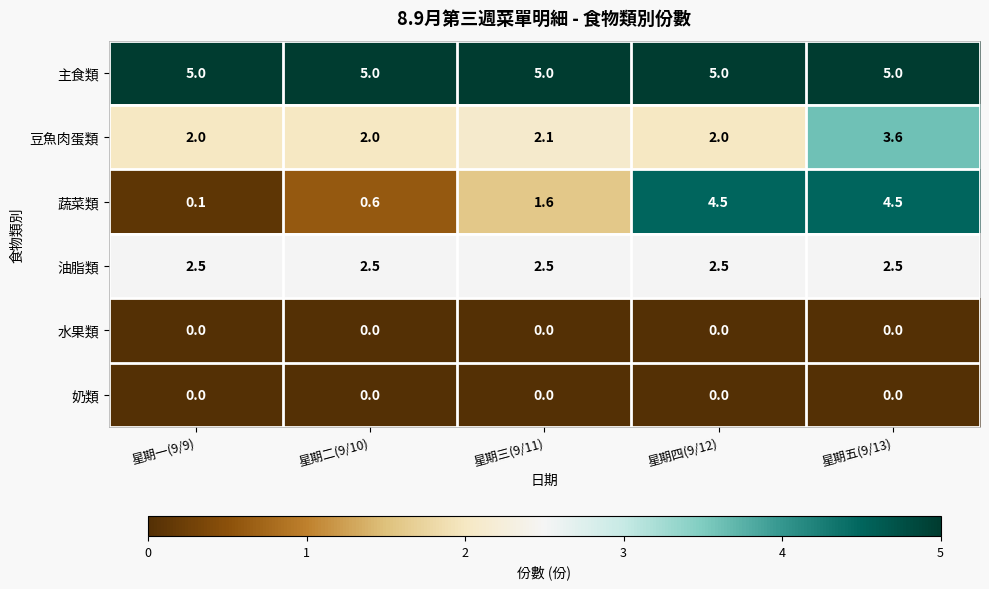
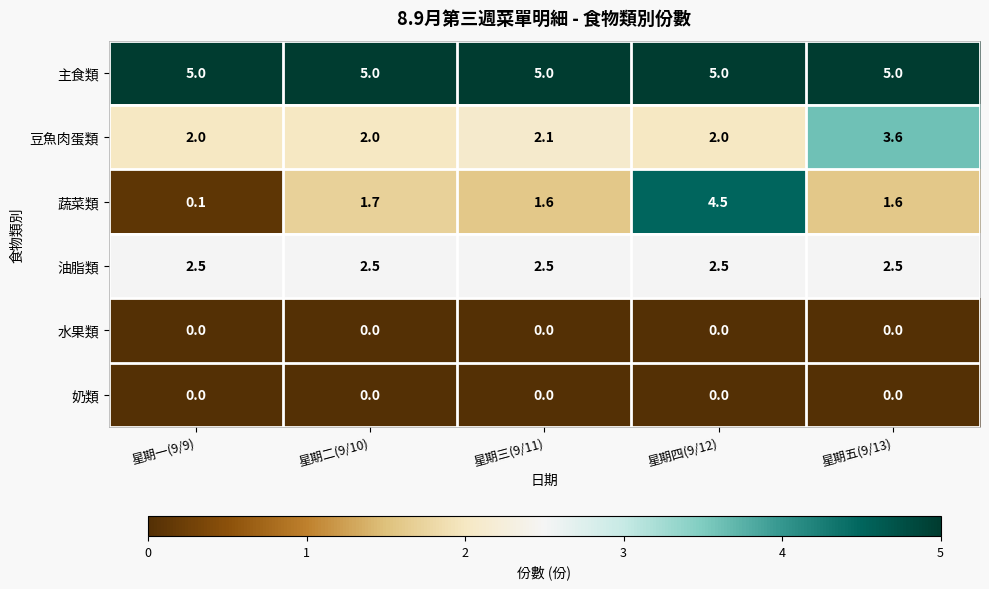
蔬菜類, 星期二(9/10): 0.6 -> 1.7
蔬菜類, 星期五(9/13): 4.5 -> 1.6
